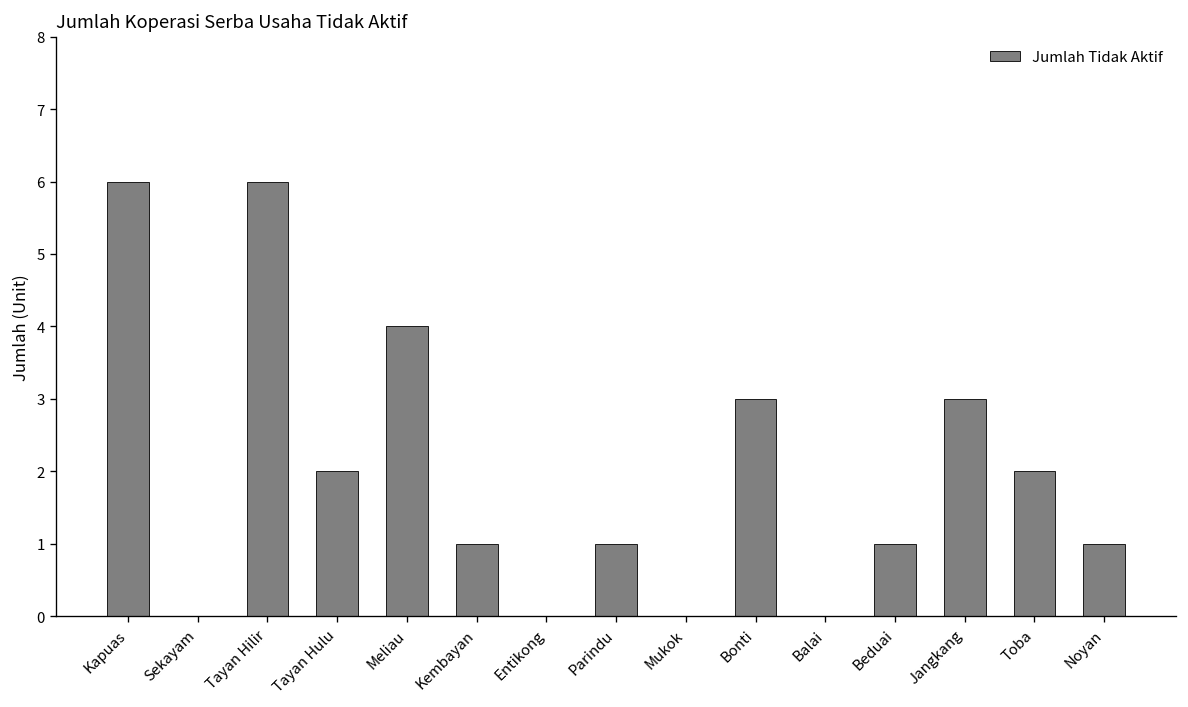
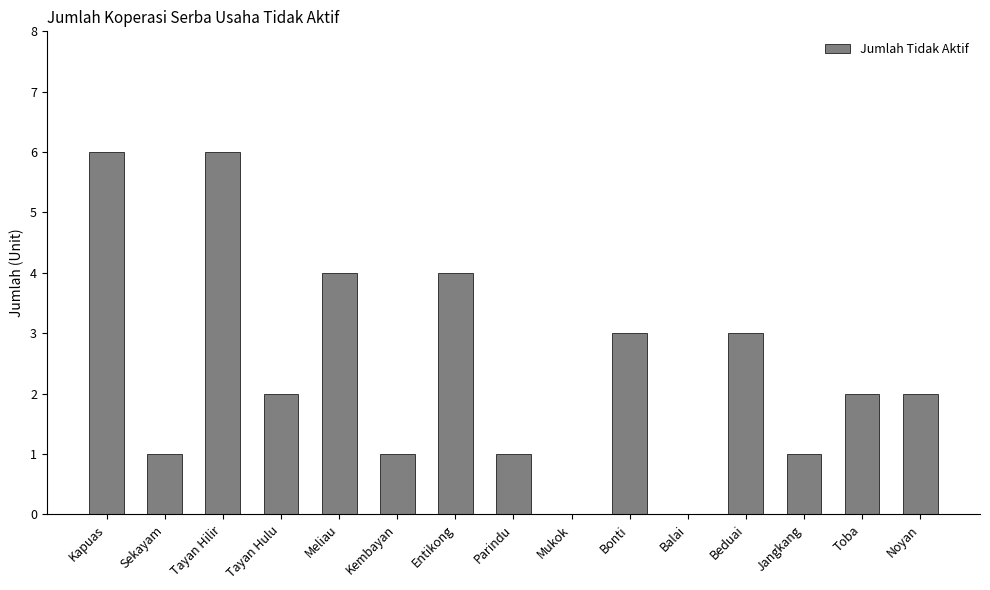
Sekayam: 0 -> 1
Entikong: 0 -> 4
Beduai: 1 -> 3
Jangkang: 3 -> 1
Noyan: 1 -> 2
